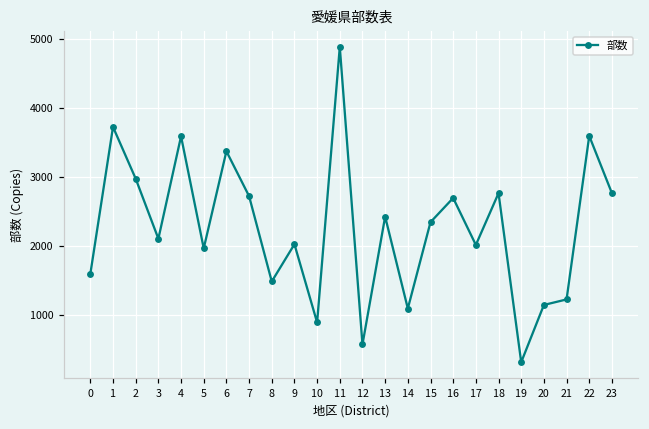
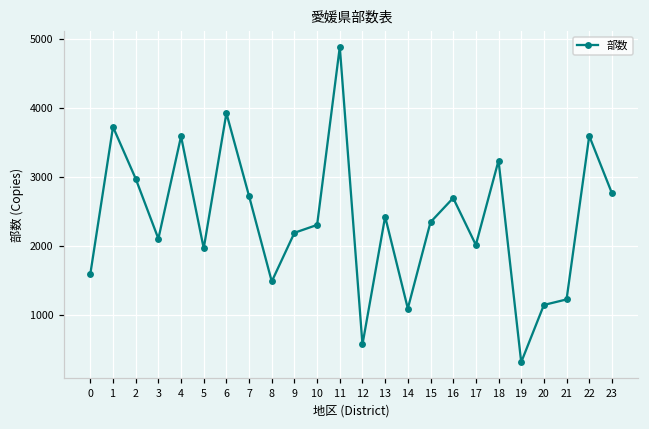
6: 3400 -> 3900
9: 2000 -> 2200
10: 900 -> 2300
18: 2800 -> 3200
